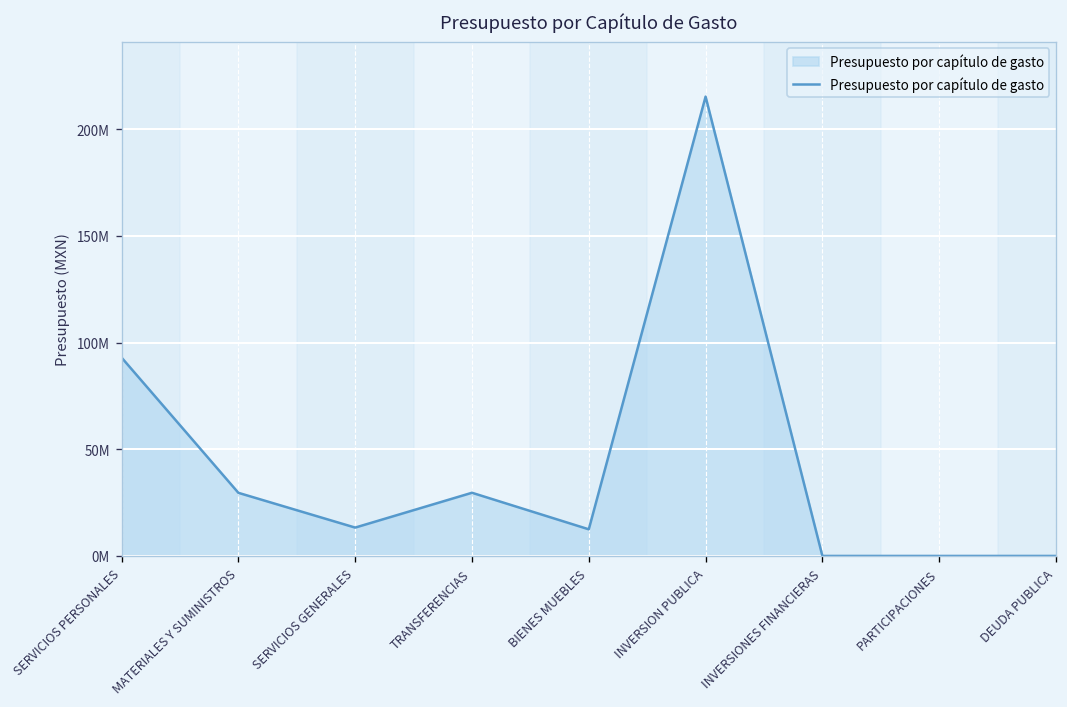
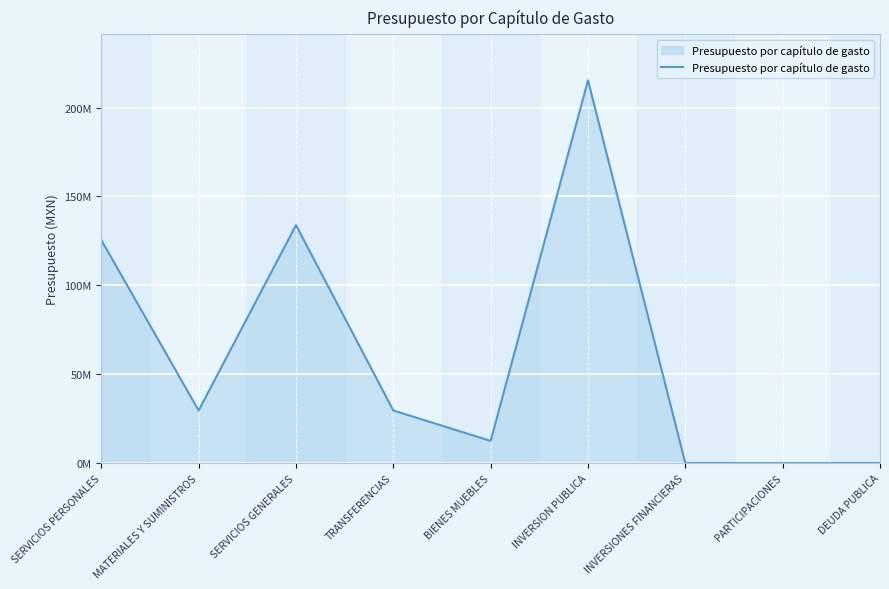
SERVICIOS PERSONALES: 93000000 -> 126000000
SERVICIOS GENERALES: 13000000 -> 134000000
